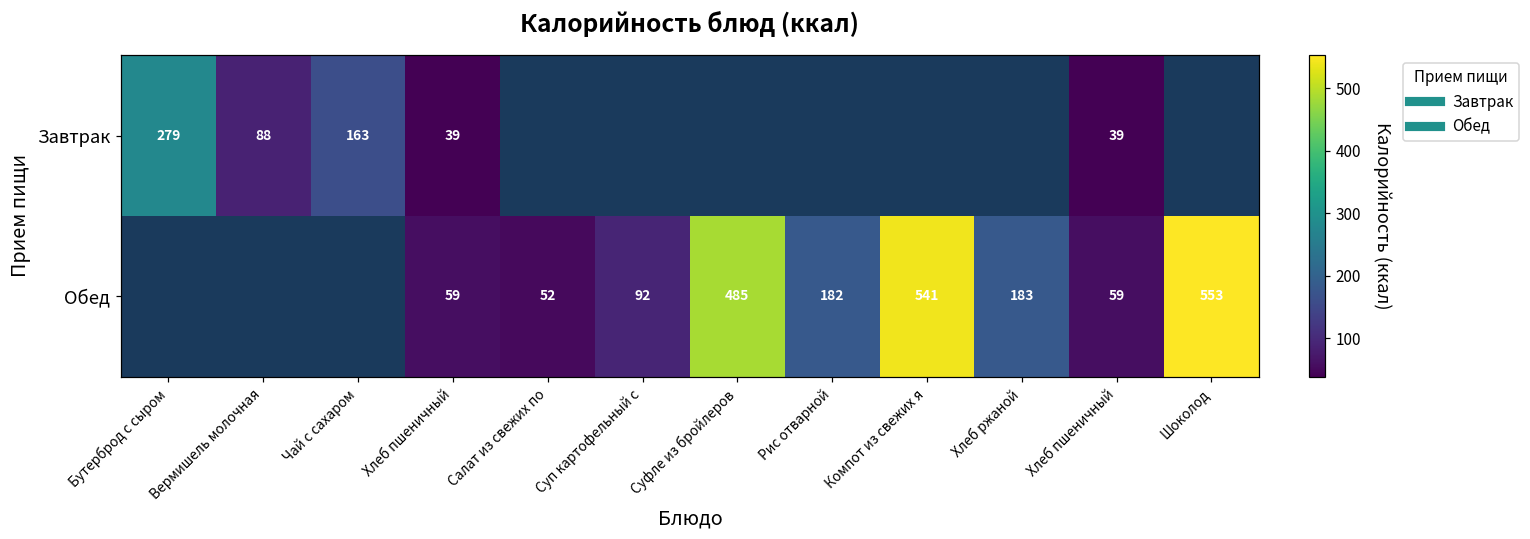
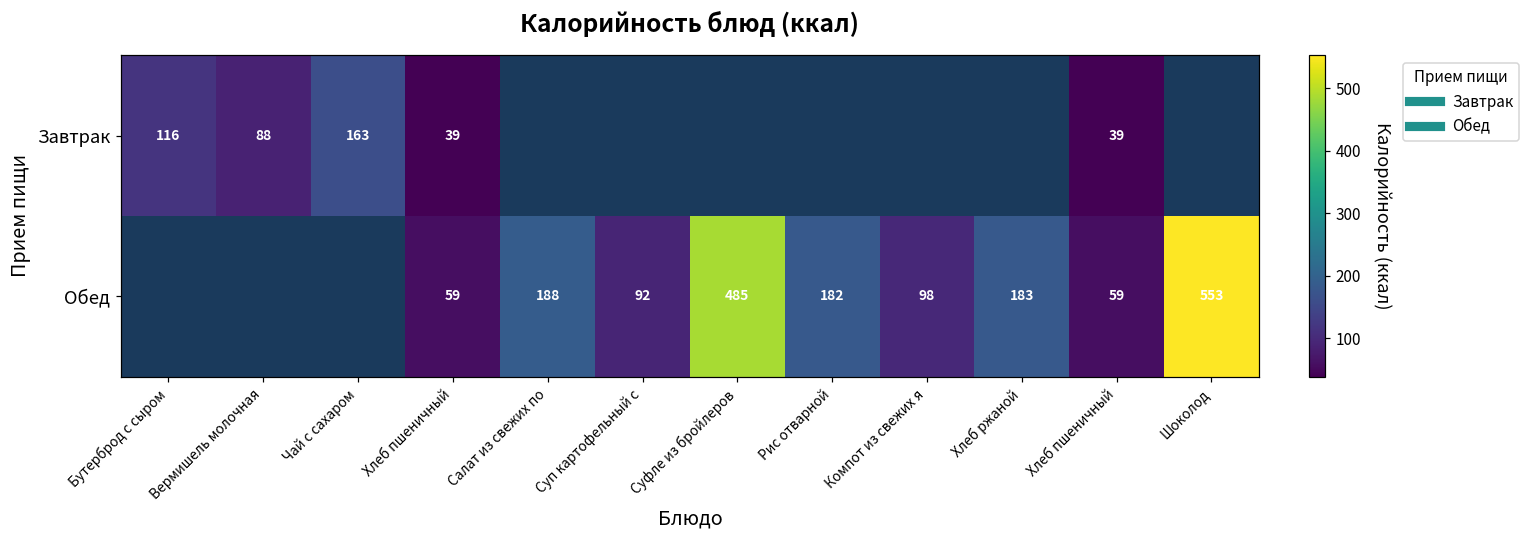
Завтрак, Бутерброд с сыром: 279 -> 116
Обед, Салат из свежих по: 52 -> 188
Обед, Компот из свежих я: 541 -> 98
